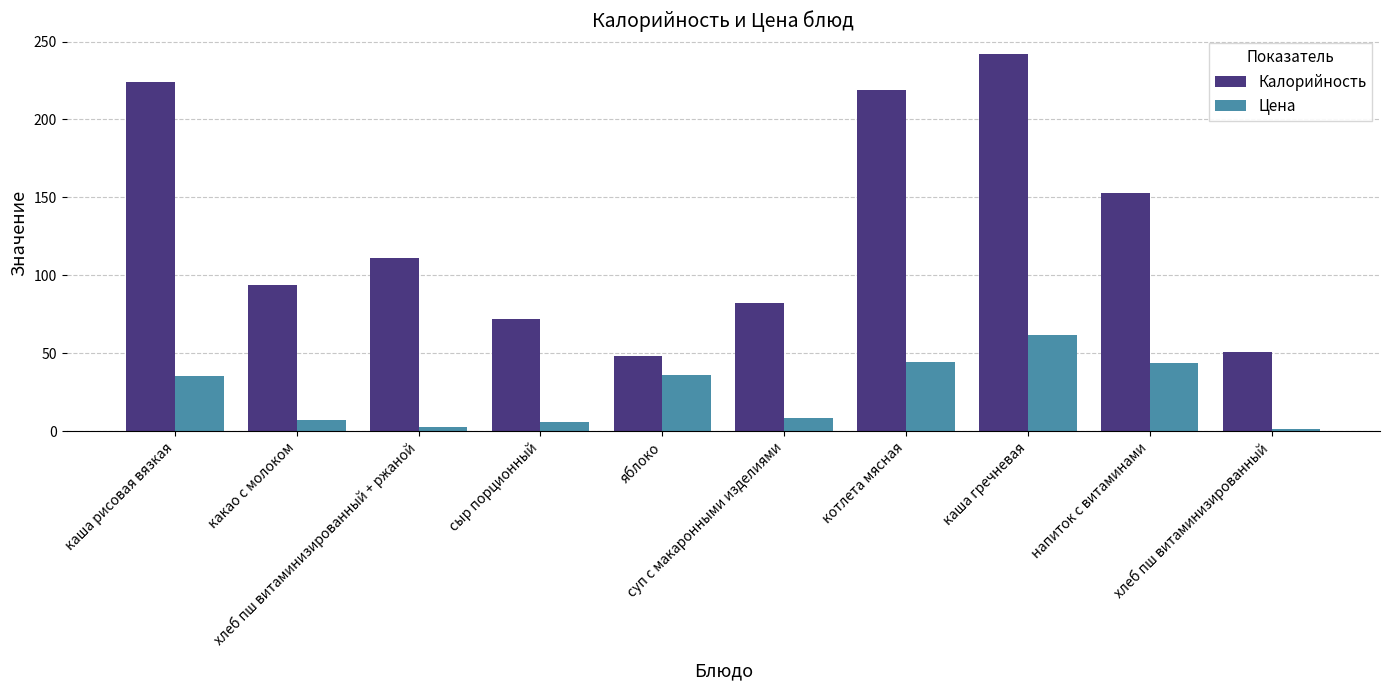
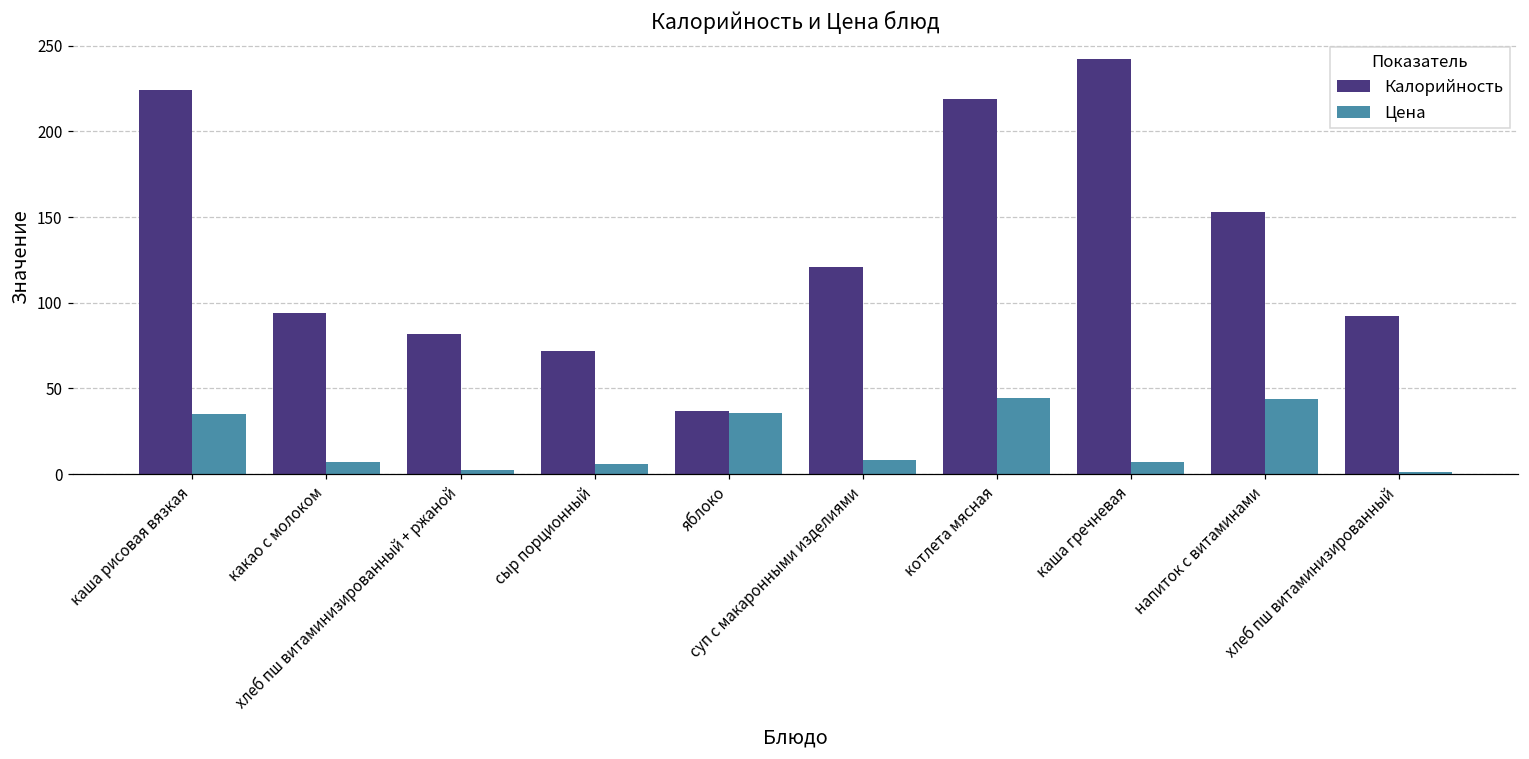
Калорийность, хлеб пш витаминизированный + ржаной: 111 -> 82
Калорийность, яблоко: 48 -> 37
Калорийность, суп с макаронными изделиями: 82 -> 121
Цена, каша гречневая: 62 -> 7
Калорийность, хлеб пш витаминизированный: 51 -> 92
